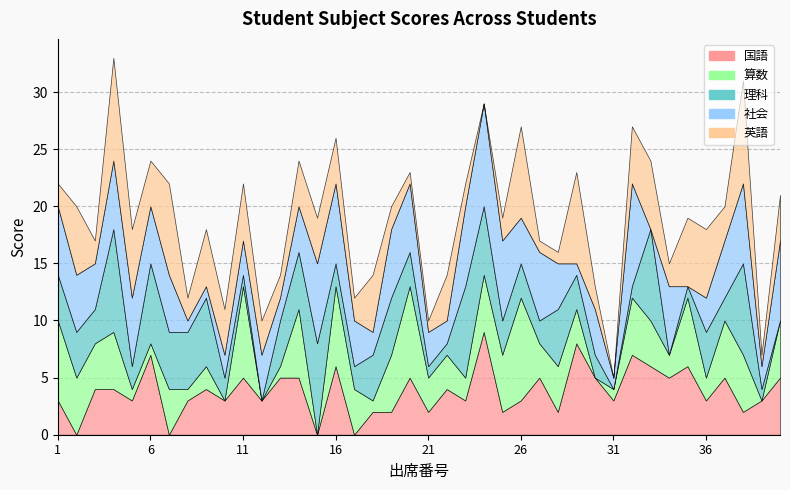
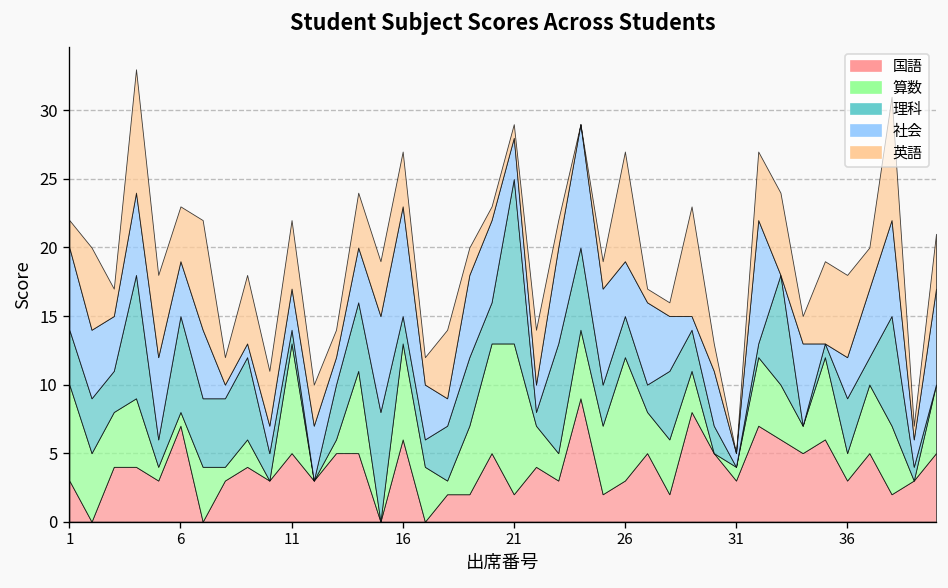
社会, 6: 5 -> 4
社会, 16: 7 -> 8
算数, 21: 3 -> 11
理科, 21: 1 -> 12
